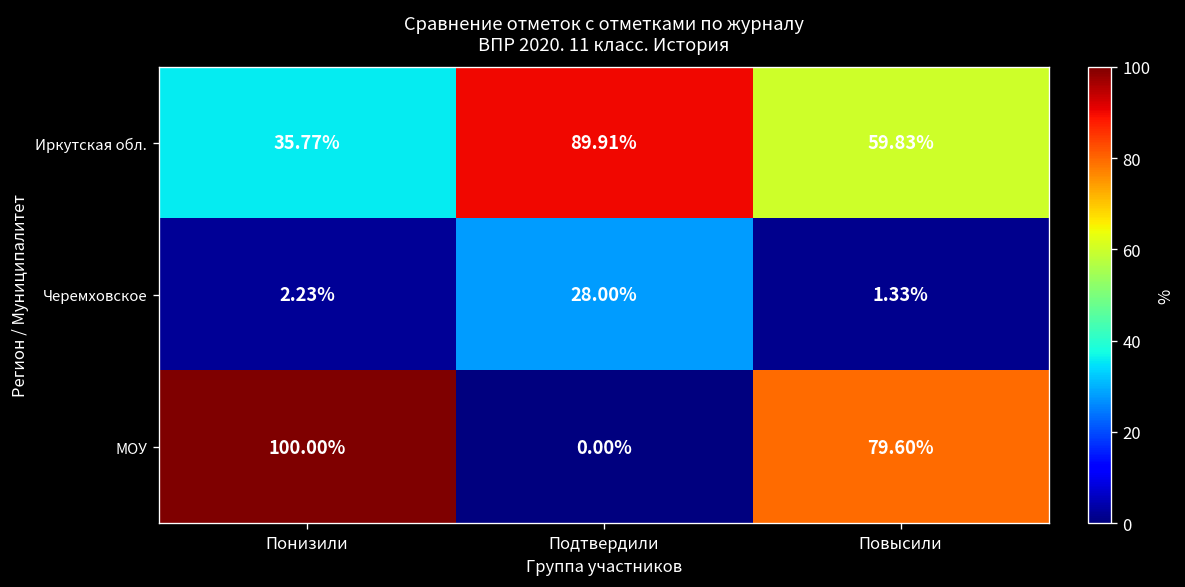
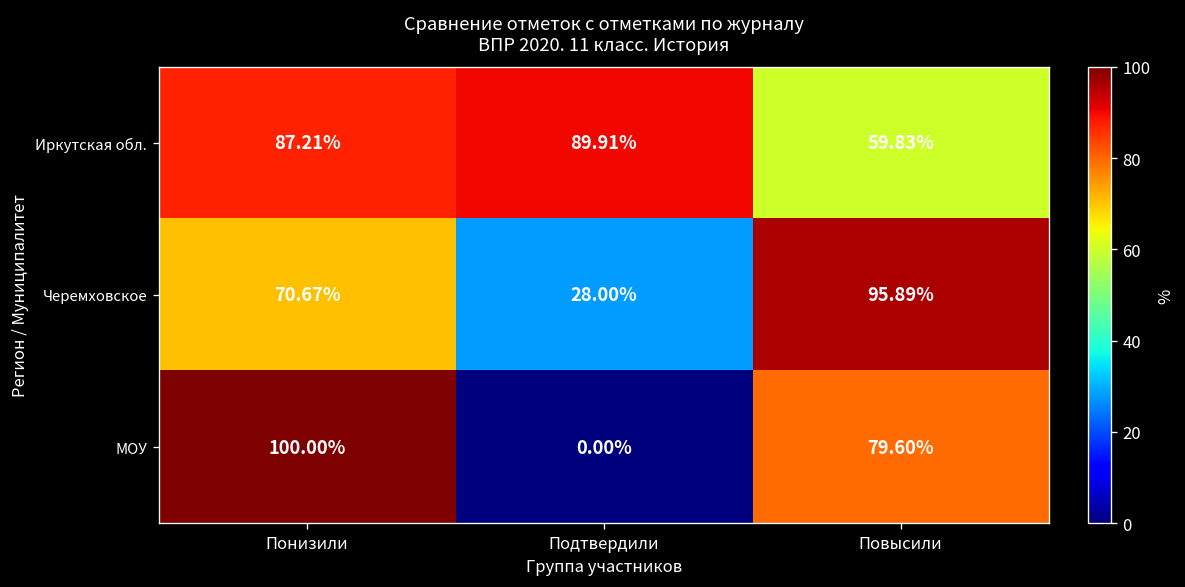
Иркутская обл., Понизили: 35.77% -> 87.21%
Черемховское, Понизили: 2.23% -> 70.67%
Черемховское, Повысили: 1.33% -> 95.89%
